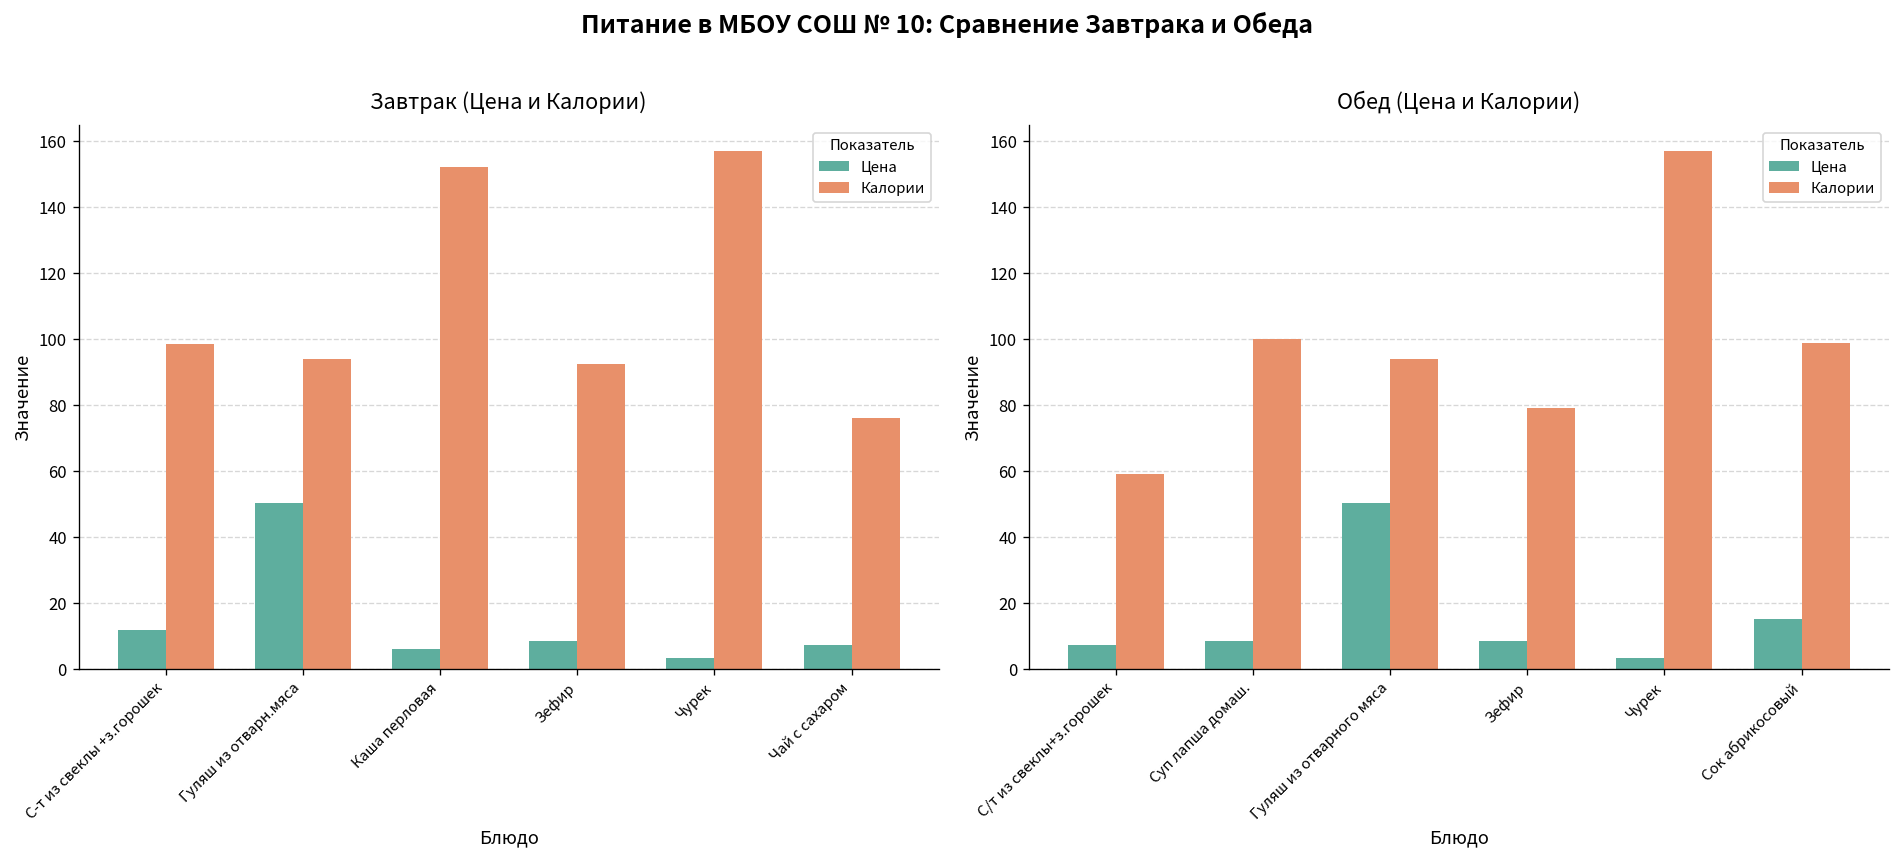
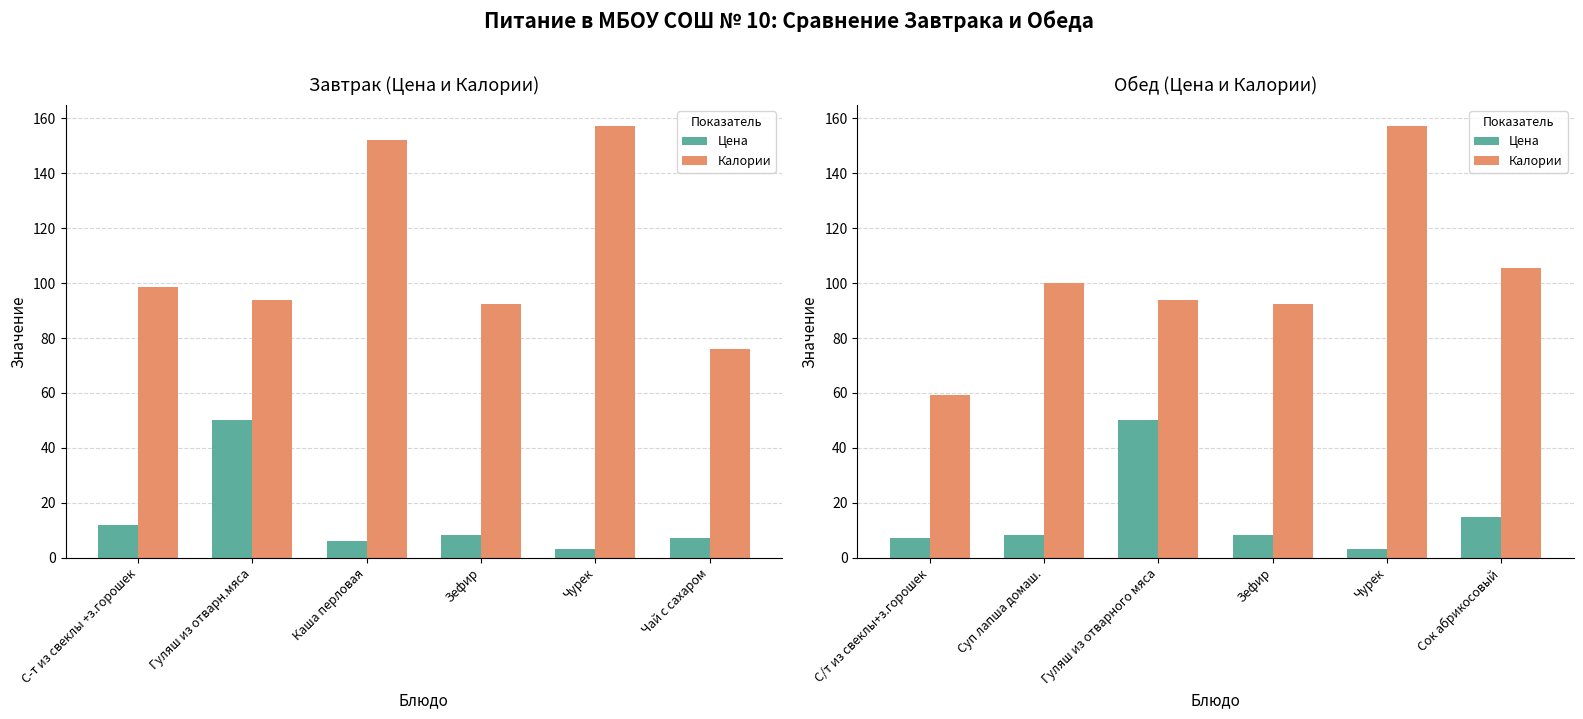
Обед (Цена и Калории), Калории, Зефир: 79 -> 92
Обед (Цена и Калории), Калории, Сок абрикосовый: 99 -> 106
